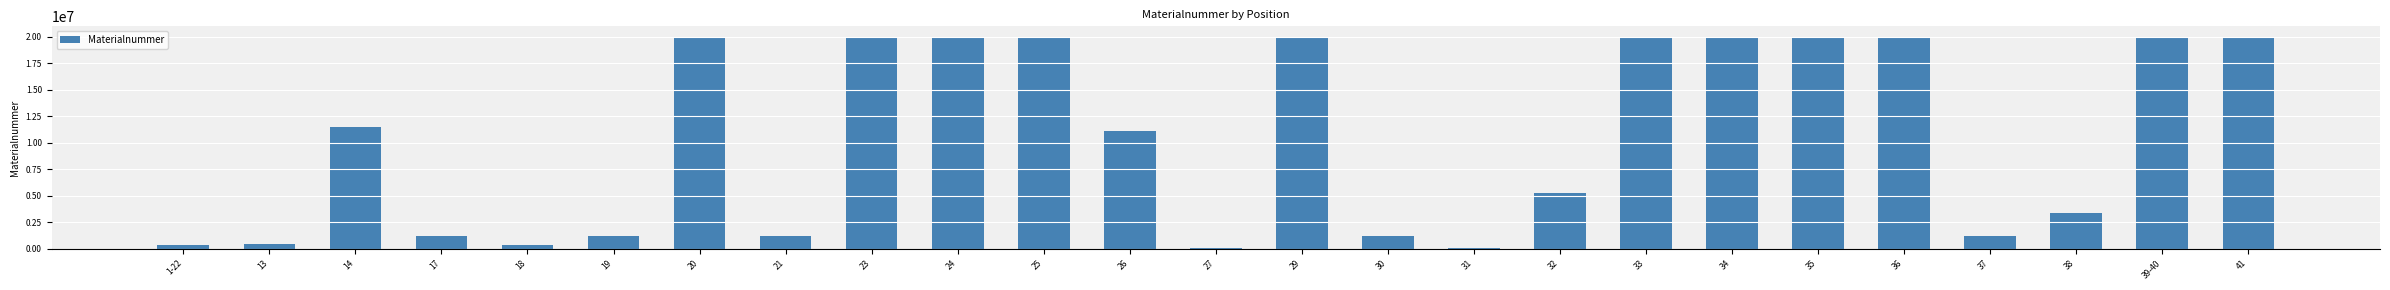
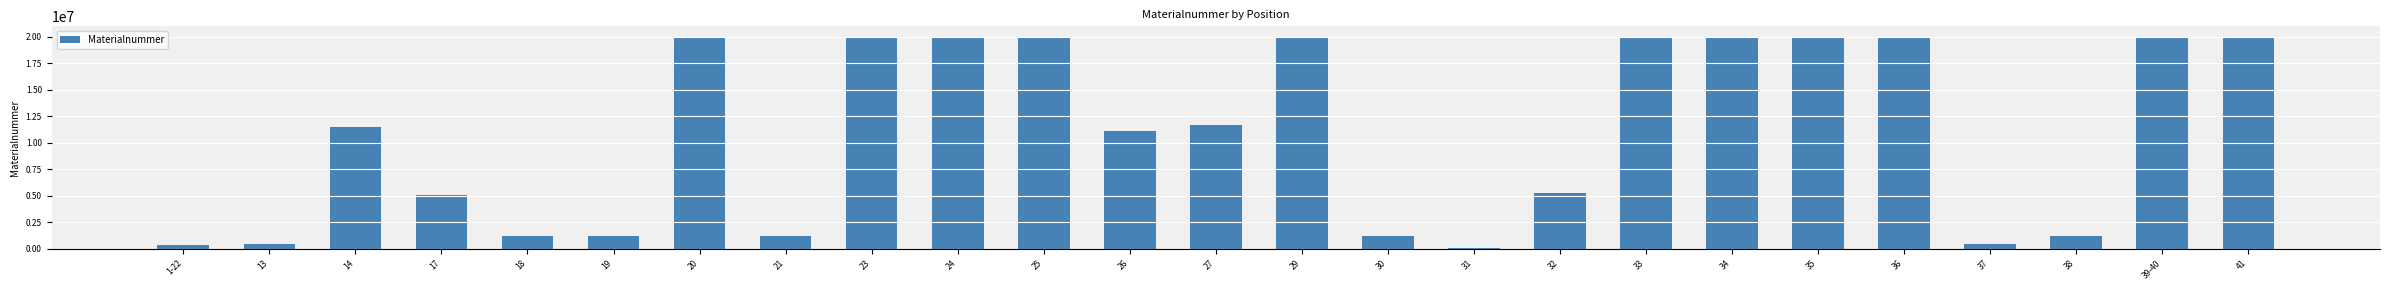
17: 1200000 -> 5100000
18: 400000 -> 1200000
27: 100000 -> 11700000
37: 1200000 -> 500000
38: 3400000 -> 1200000
